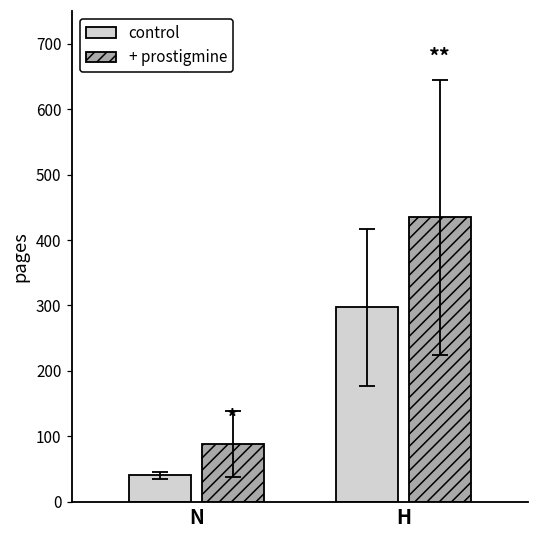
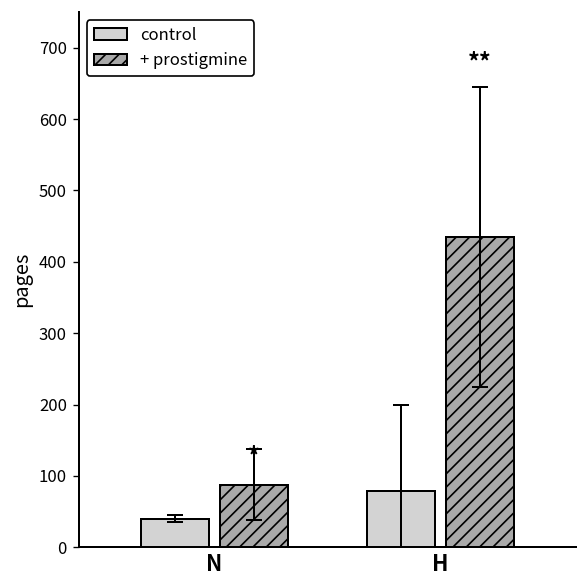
control, H: 300 -> 80
